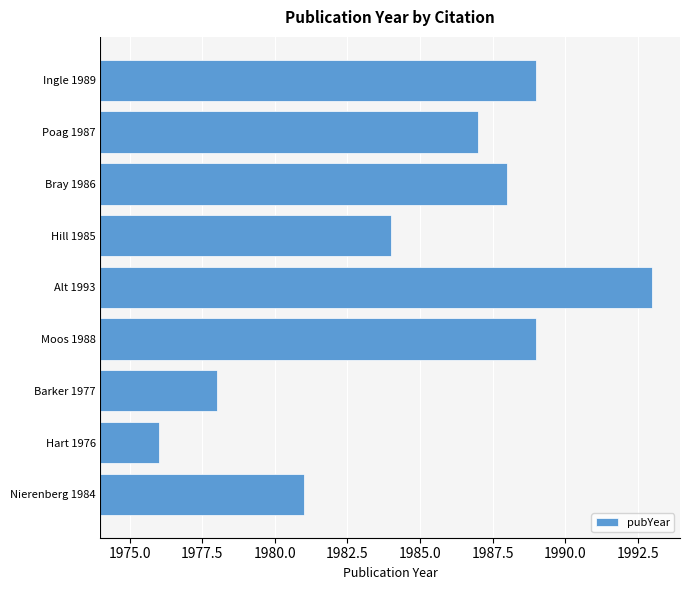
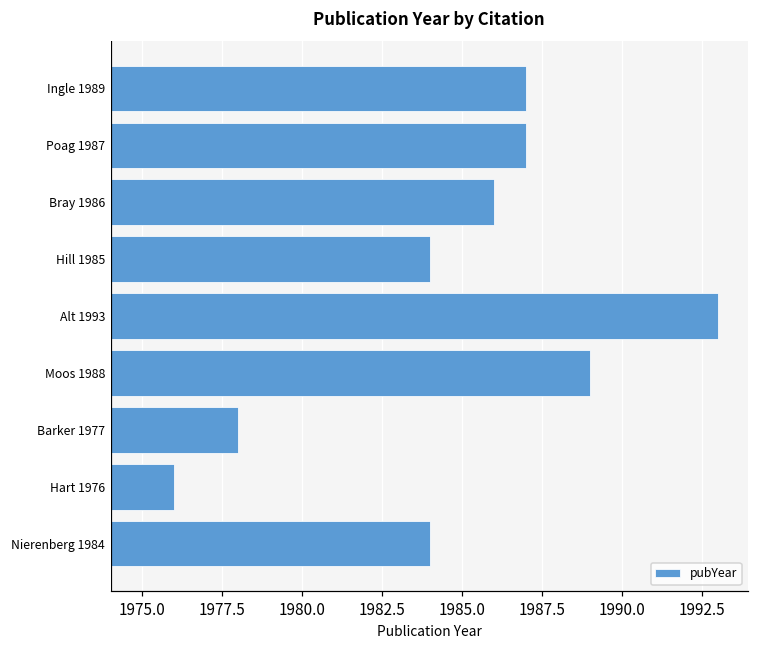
Ingle 1989: 1989 -> 1987
Bray 1986: 1988 -> 1986
Nierenberg 1984: 1981 -> 1984
